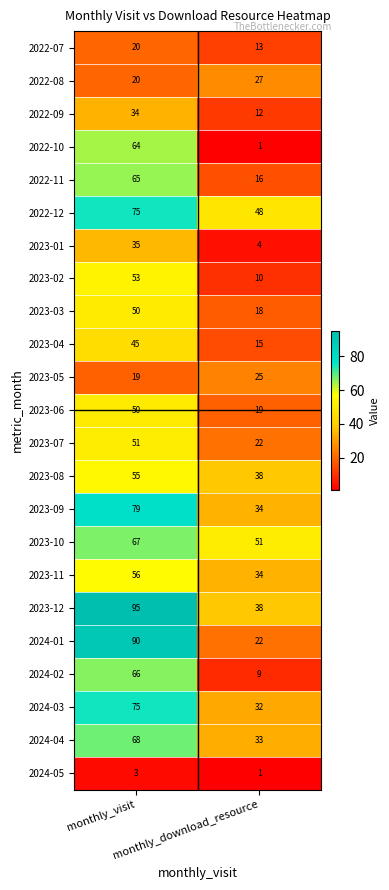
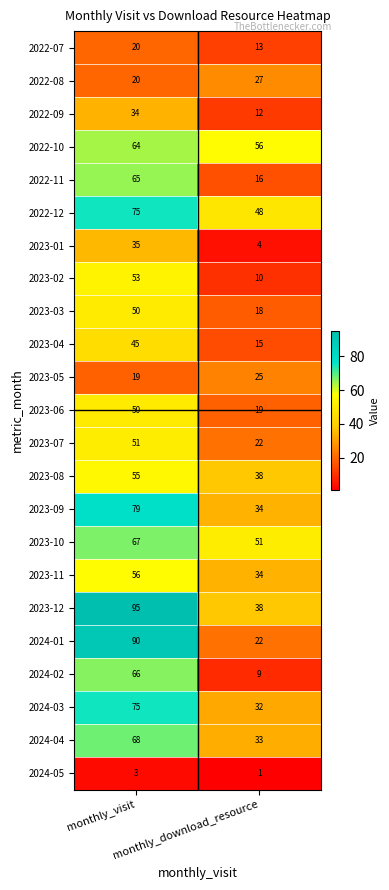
2022-10, monthly_download_resource: 1 -> 56
